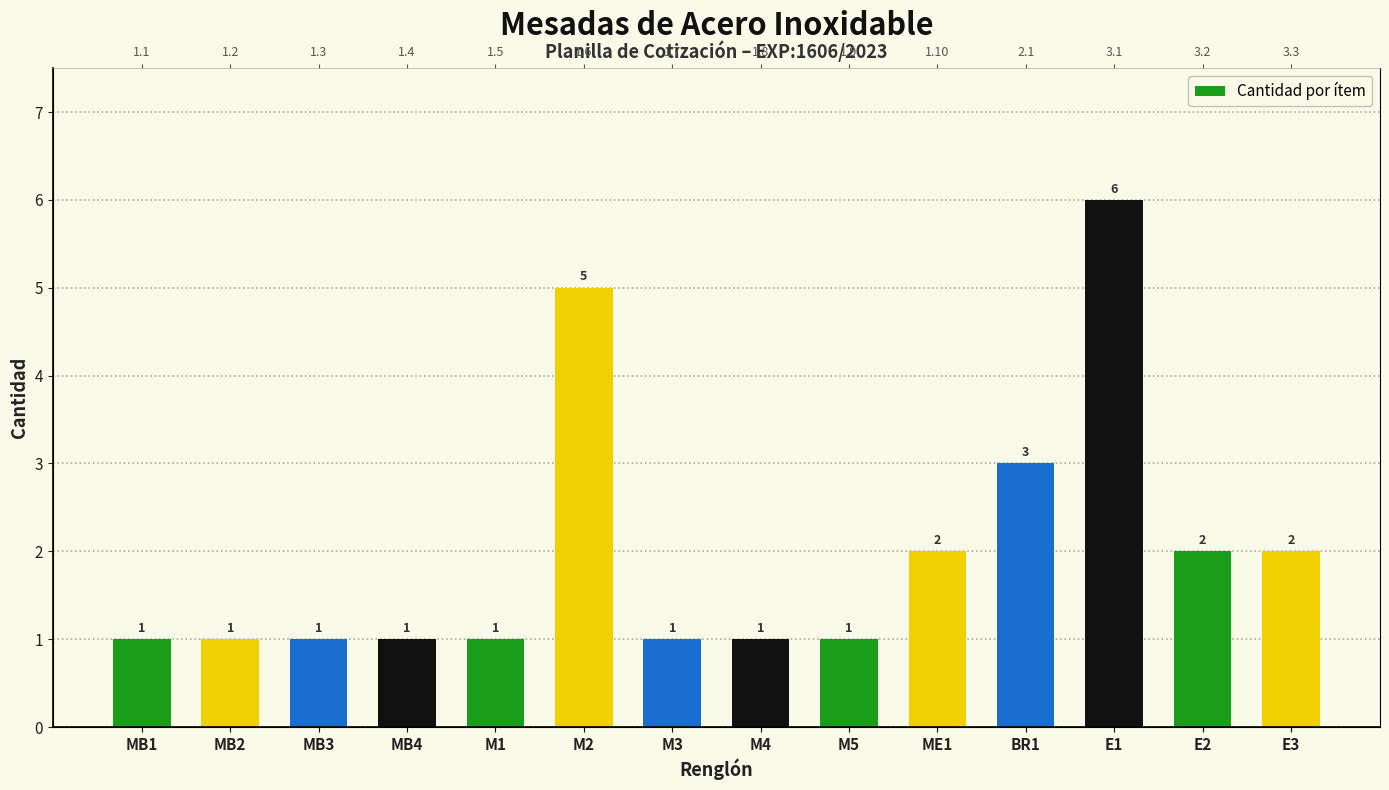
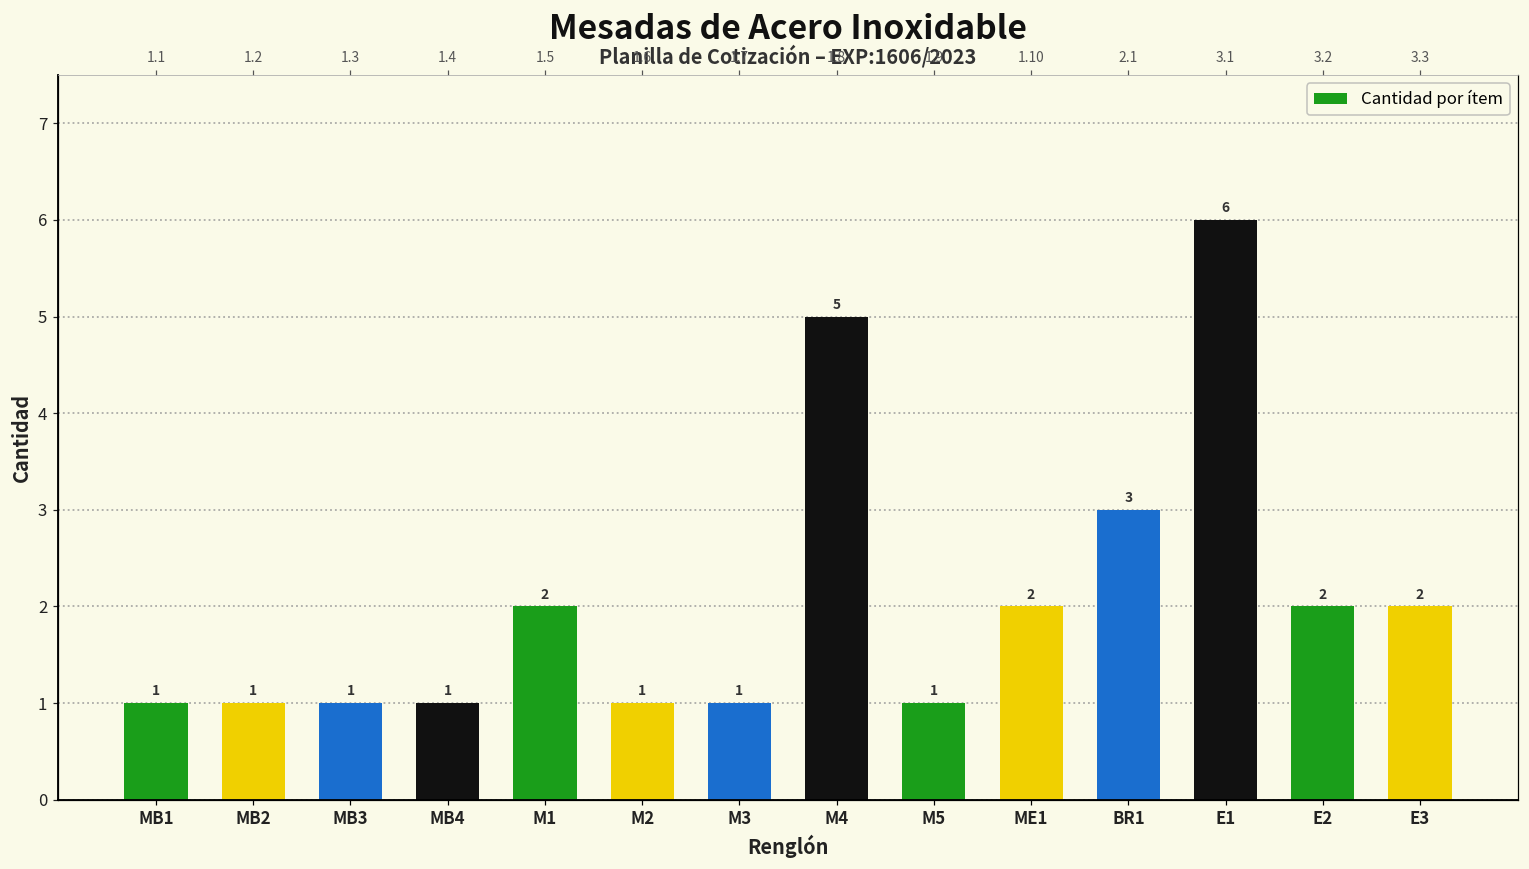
M1: 1 -> 2
M2: 5 -> 1
M4: 1 -> 5
